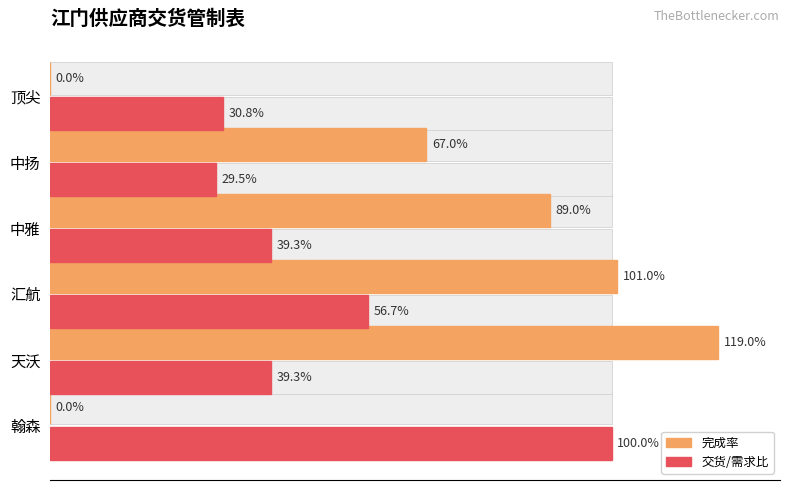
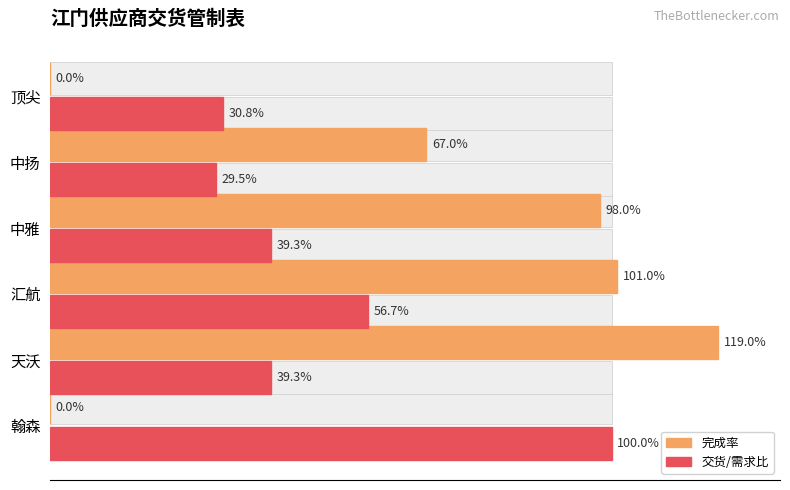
完成率, 中雅: 89.0% -> 98.0%
